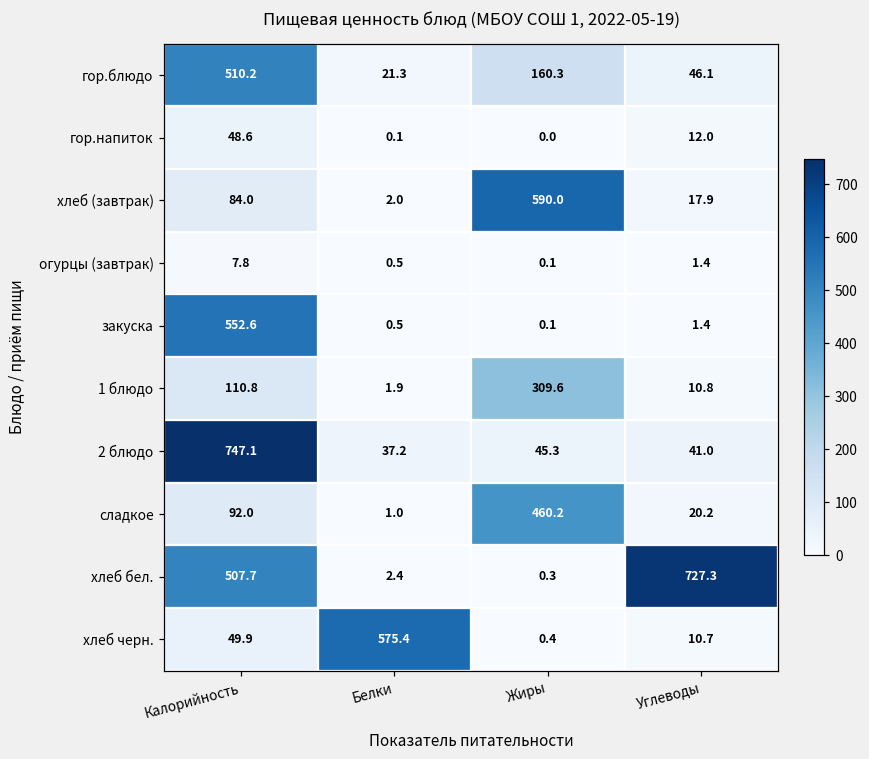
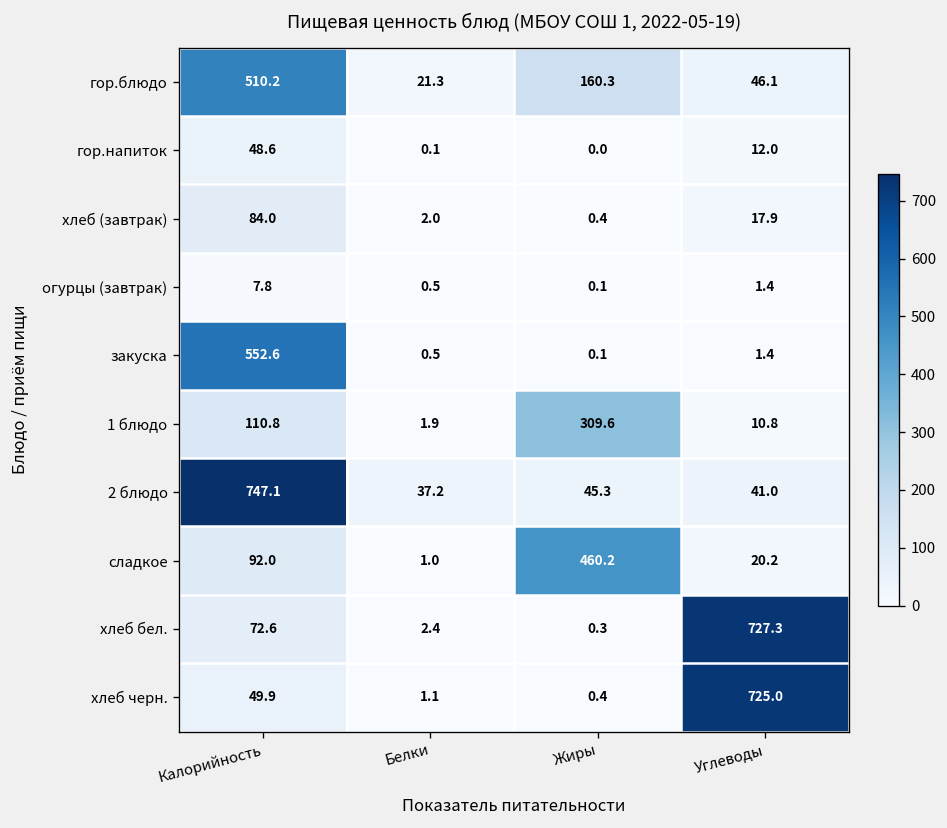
хлеб (завтрак), Жиры: 590.0 -> 0.4
хлеб бел., Калорийность: 507.7 -> 72.6
хлеб черн., Белки: 575.4 -> 1.1
хлеб черн., Углеводы: 10.7 -> 725.0
